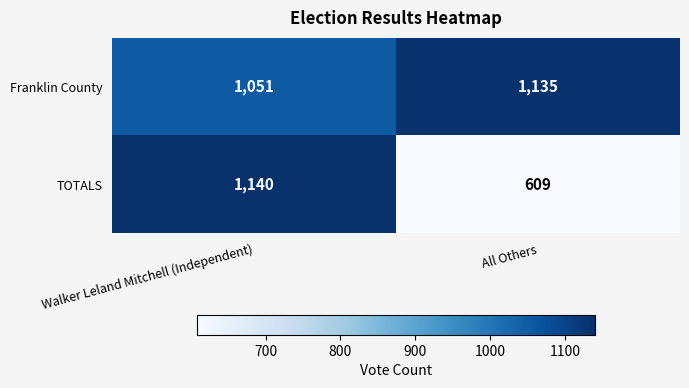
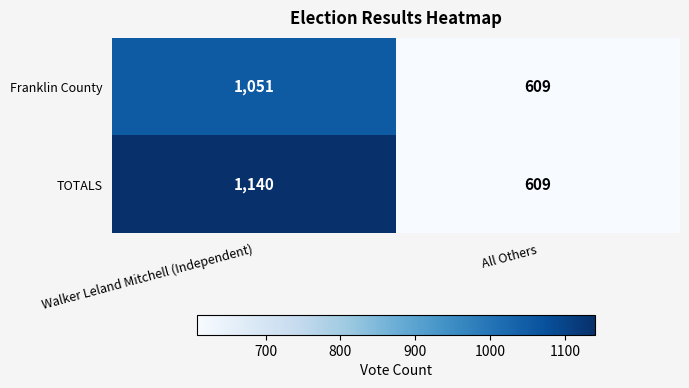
Franklin County, All Others: 1,135 -> 609
